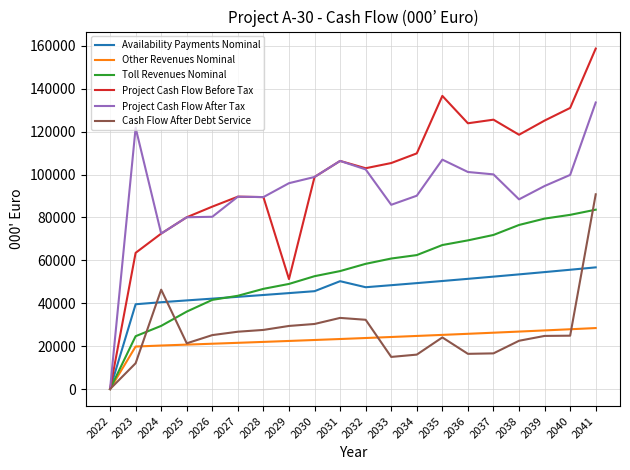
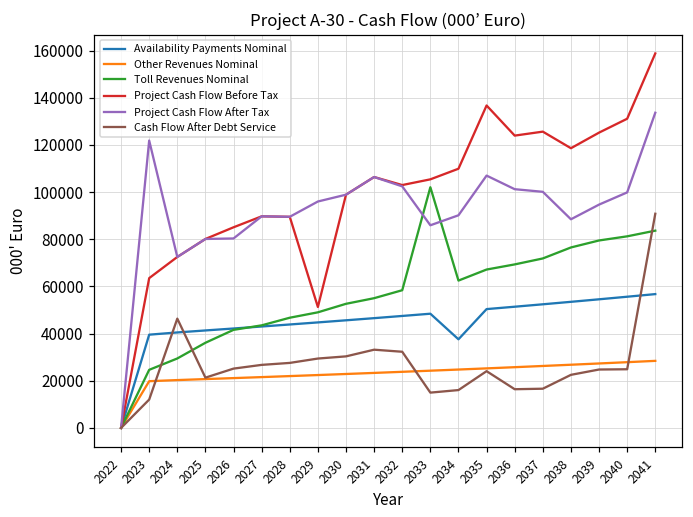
Availability Payments Nominal, 2031: 50000 -> 47000
Toll Revenues Nominal, 2033: 61000 -> 102000
Availability Payments Nominal, 2034: 49000 -> 38000
